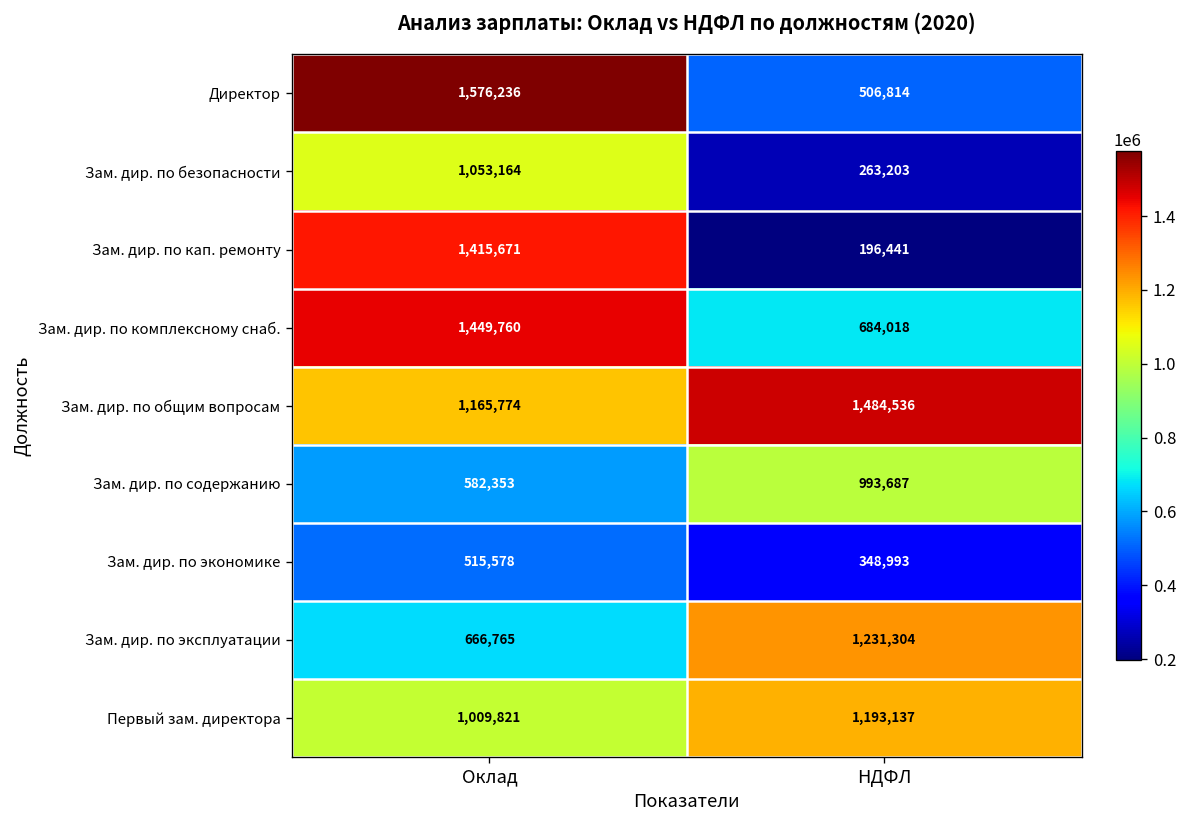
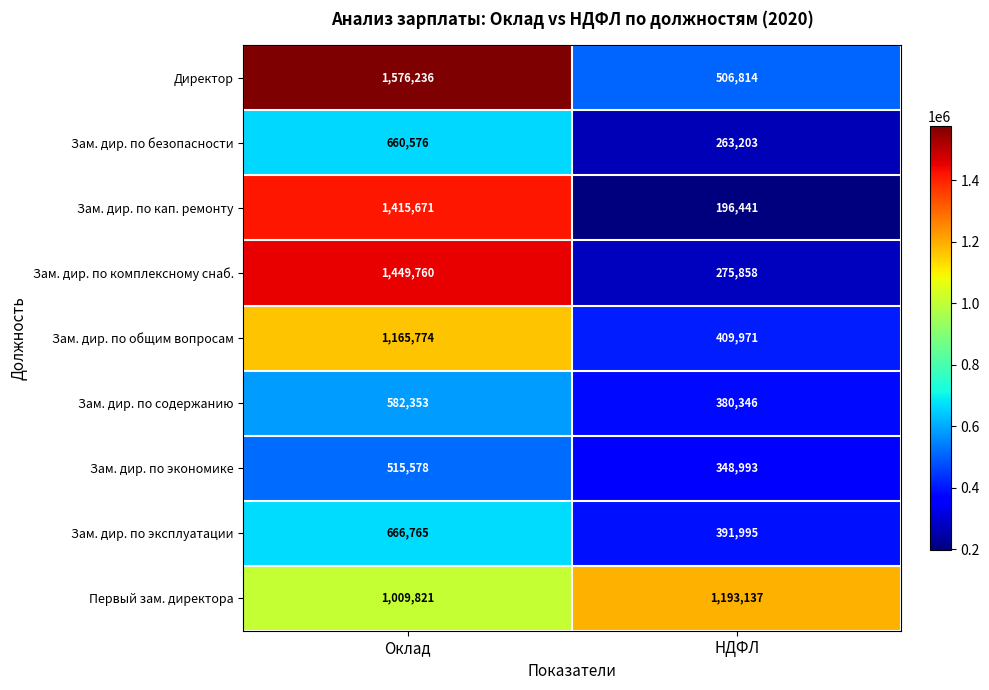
Зам. дир. по безопасности, Оклад: 1,053,164 -> 660,576
Зам. дир. по комплексному снаб., НДФЛ: 684,018 -> 275,858
Зам. дир. по общим вопросам, НДФЛ: 1,484,536 -> 409,971
Зам. дир. по содержанию, НДФЛ: 993,687 -> 380,346
Зам. дир. по эксплуатации, НДФЛ: 1,231,304 -> 391,995
